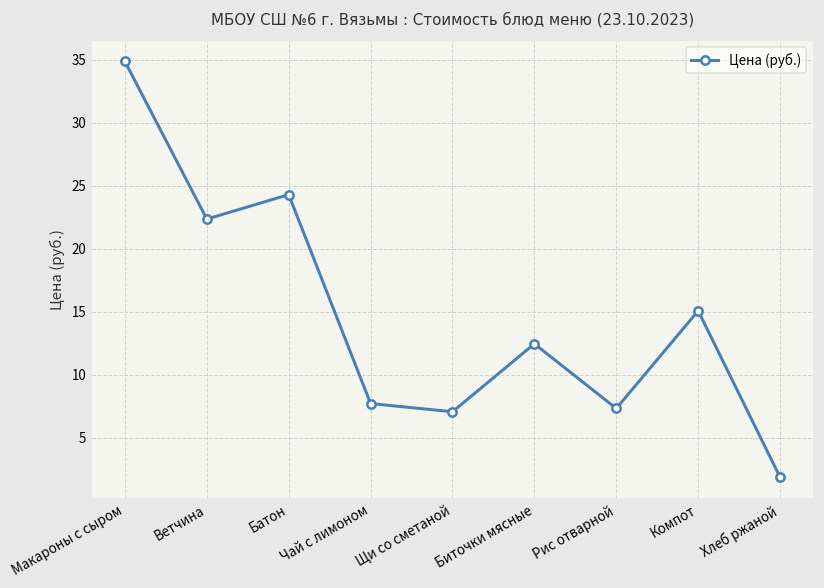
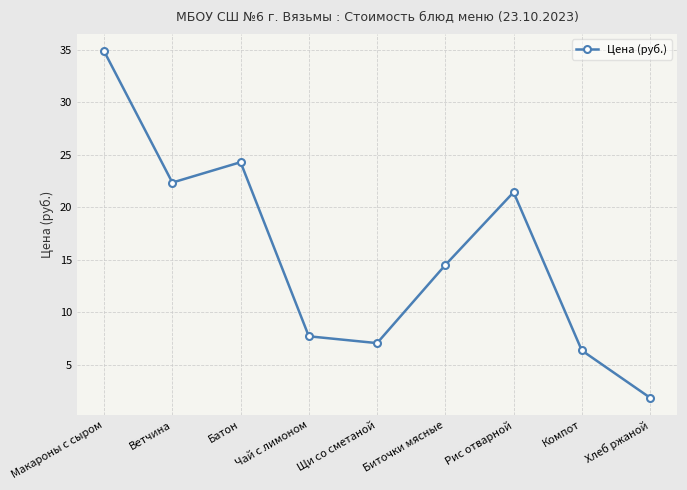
Биточки мясные: 12.4 -> 14.5
Рис отварной: 7.3 -> 21.4
Компот: 15.1 -> 6.4
